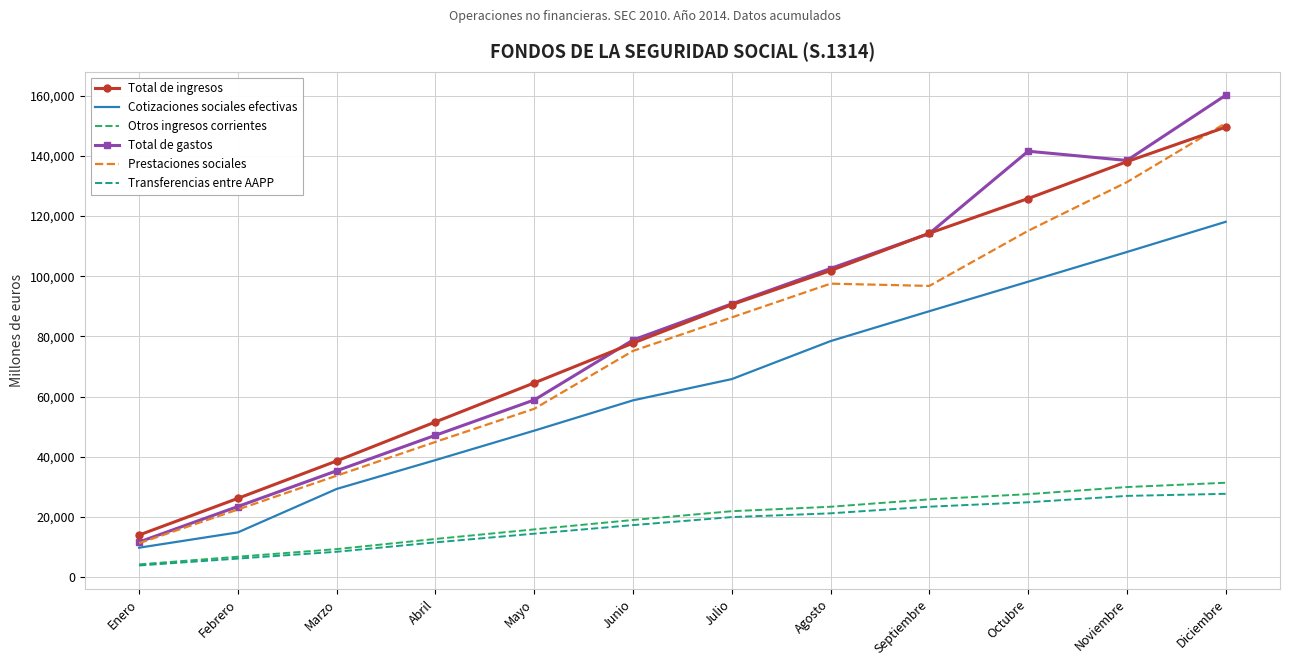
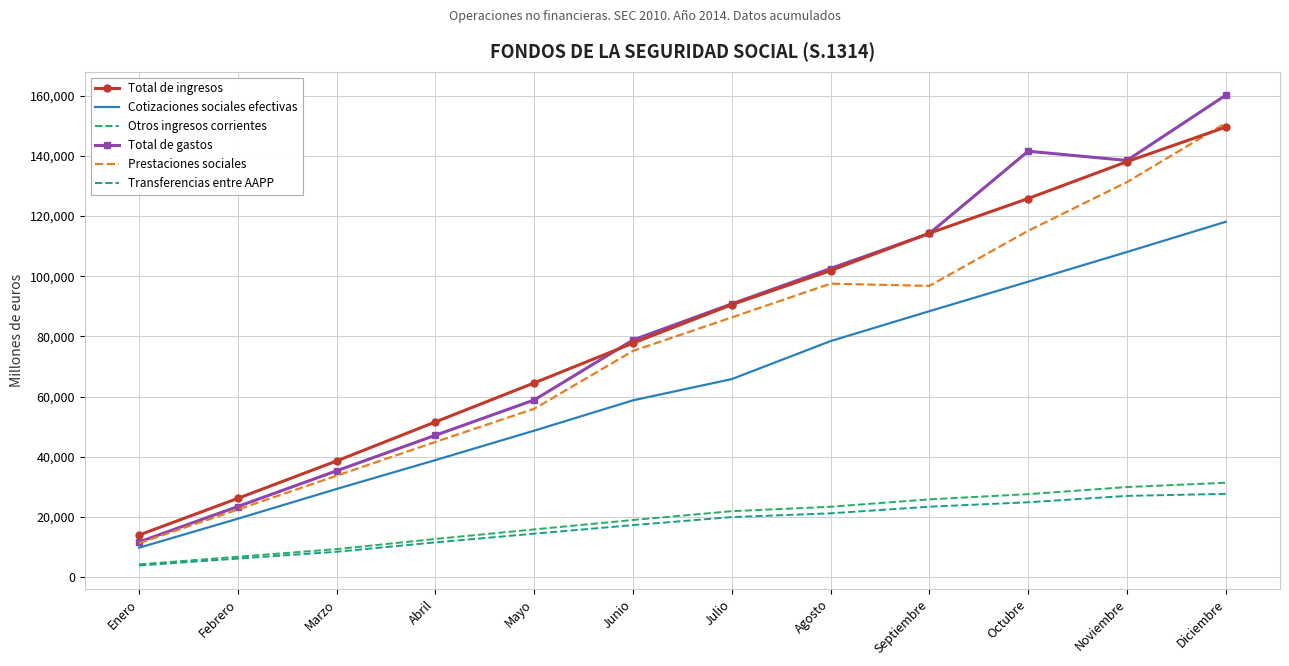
Cotizaciones sociales efectivas, Febrero: 15,000 -> 19,000
